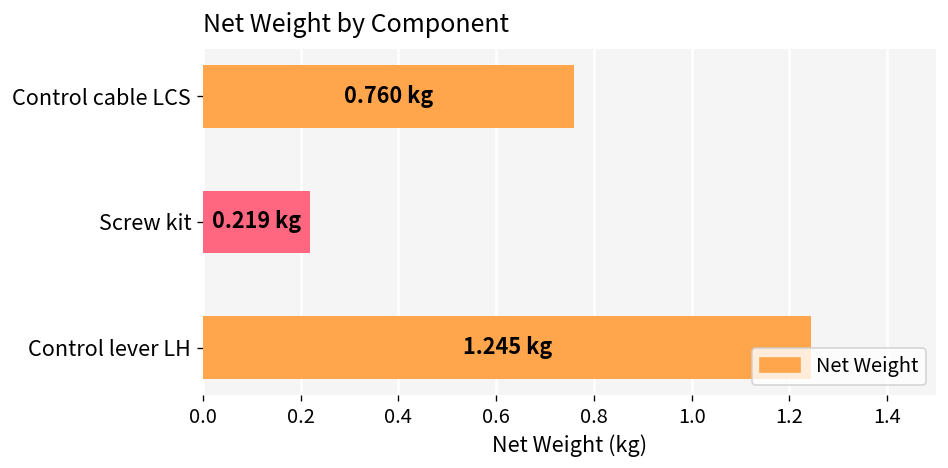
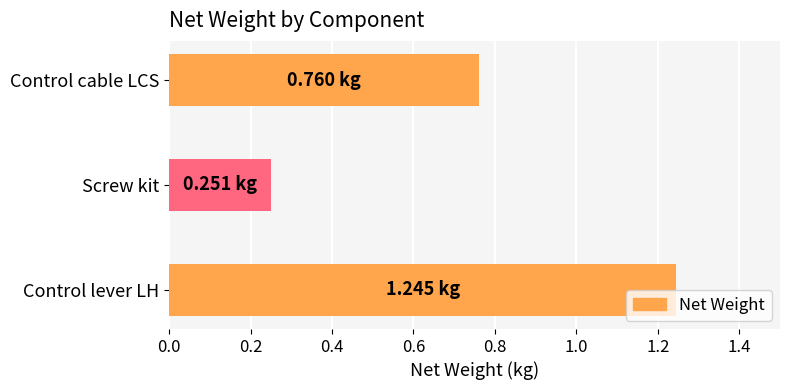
Screw kit: 0.219 -> 0.251
